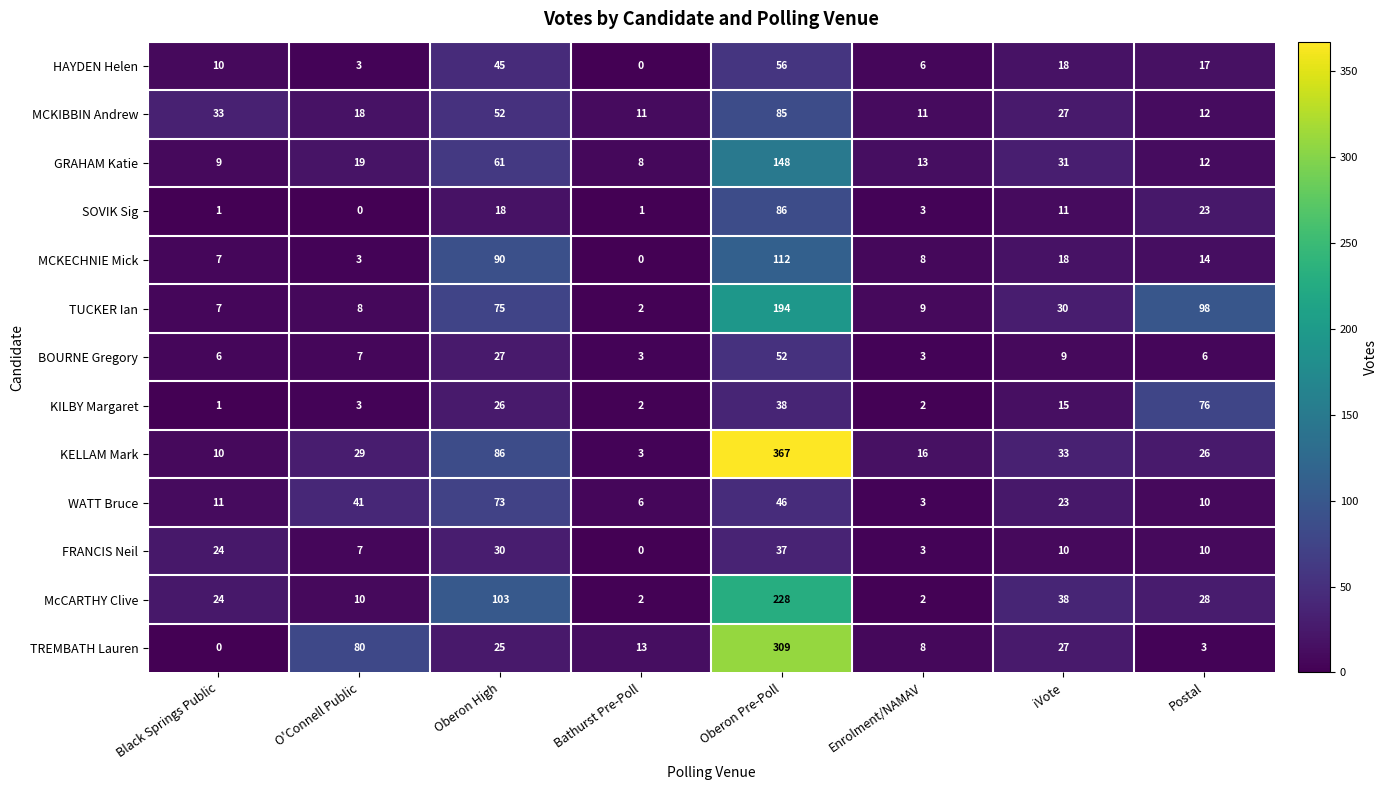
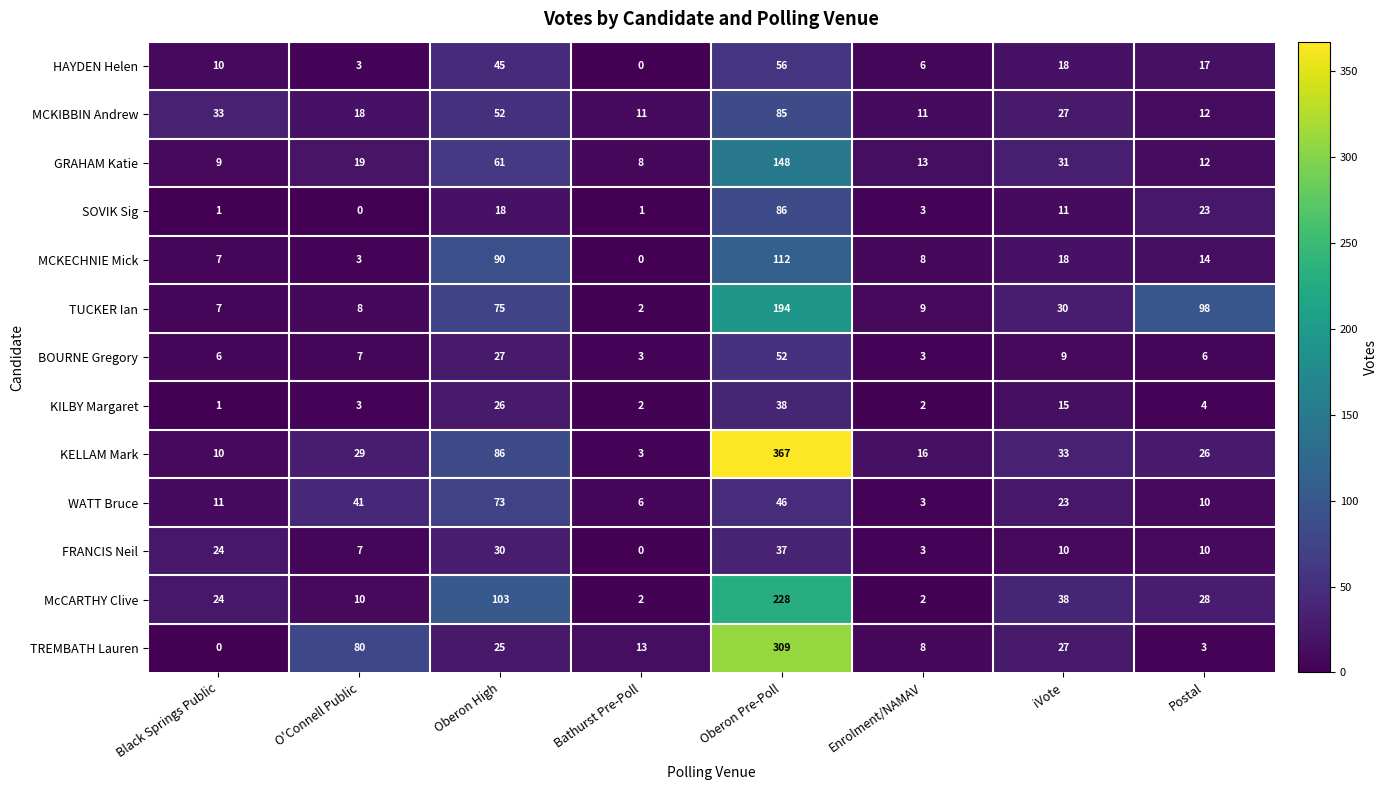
KILBY Margaret, Postal: 76 -> 4
